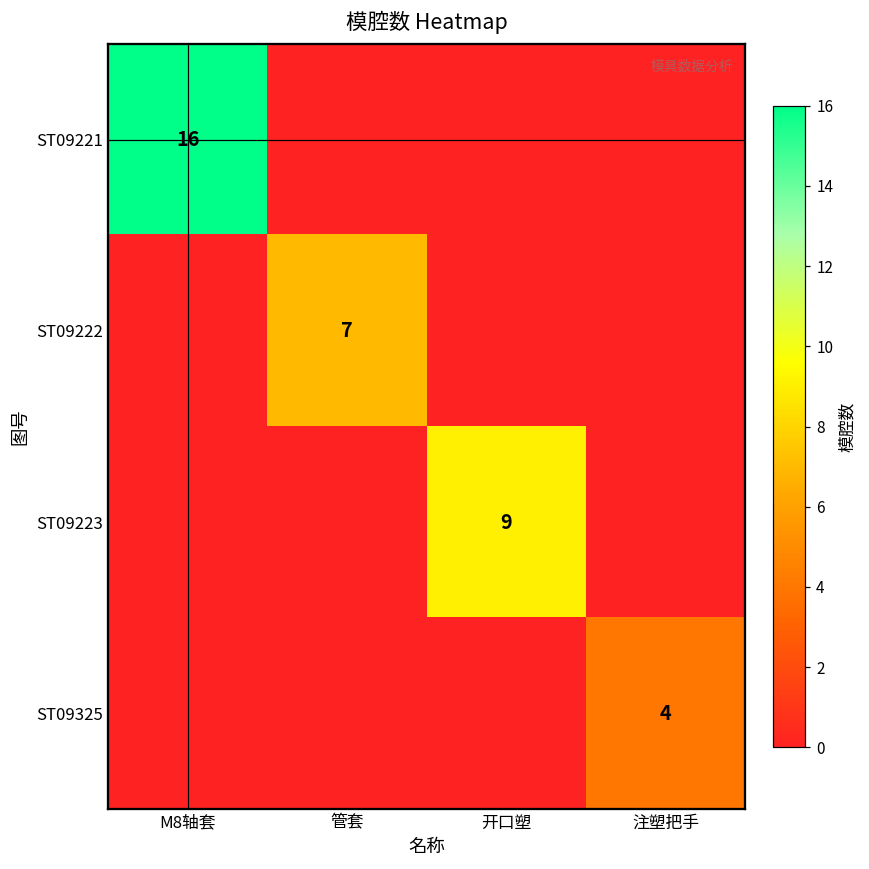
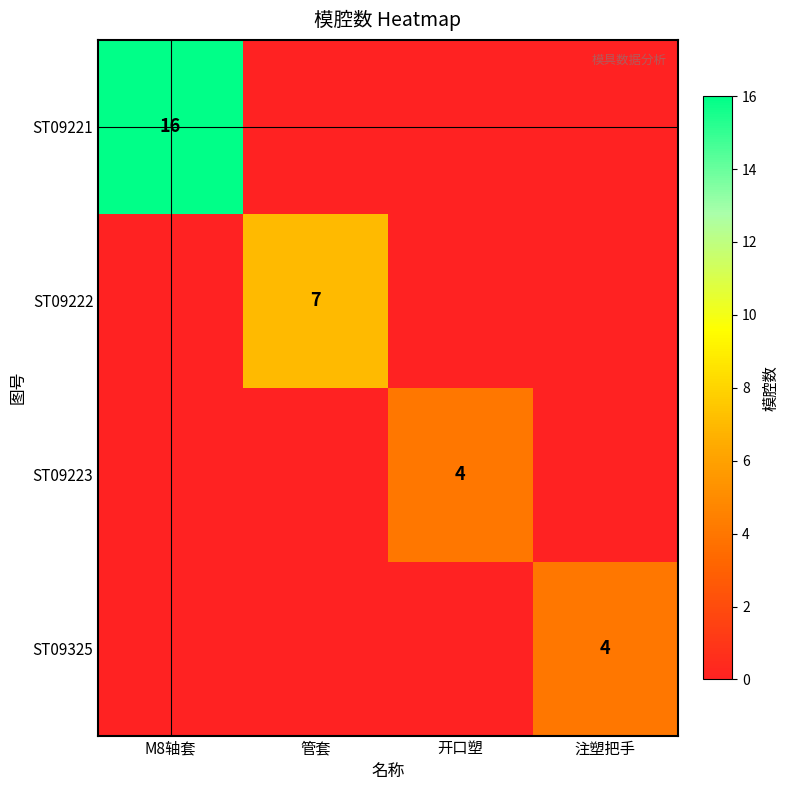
ST09223, 开口塑: 9 -> 4
